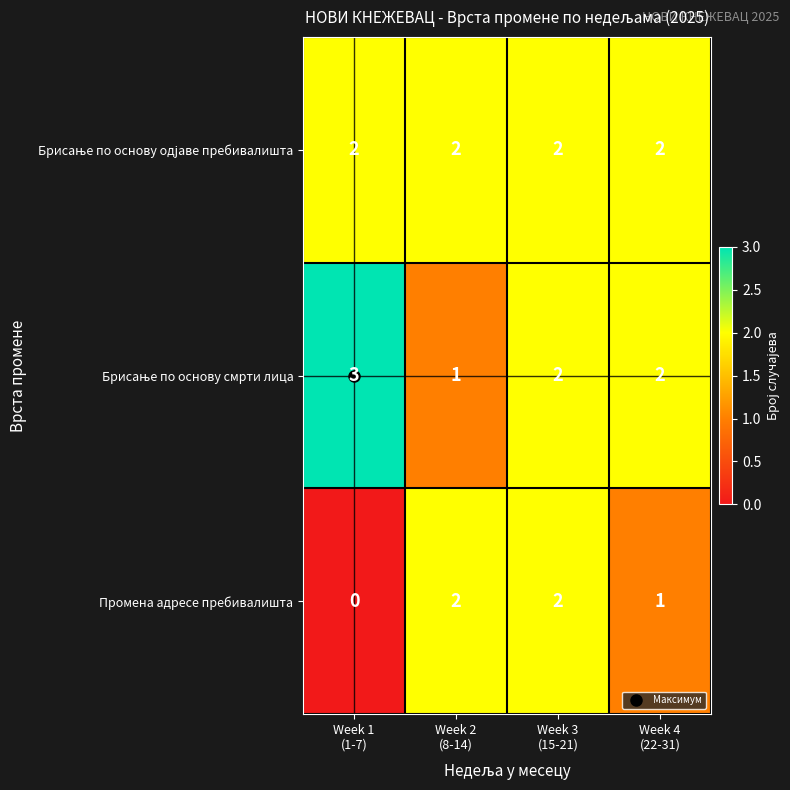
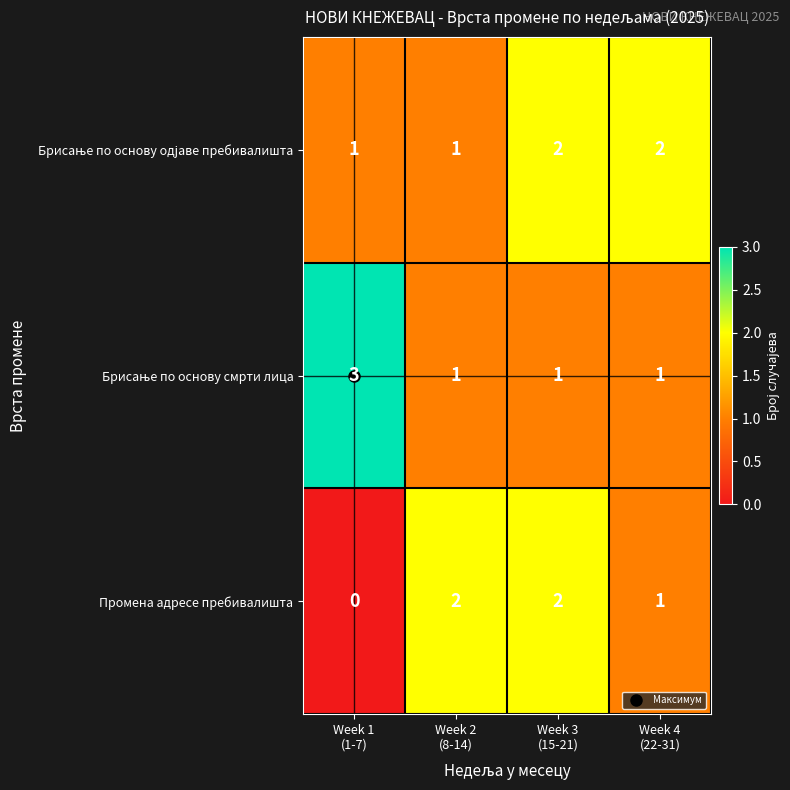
Брисање по основу одјаве пребивалишта, Week 1 (1-7): 2 -> 1
Брисање по основу одјаве пребивалишта, Week 2 (8-14): 2 -> 1
Брисање по основу смрти лица, Week 3 (15-21): 2 -> 1
Брисање по основу смрти лица, Week 4 (22-31): 2 -> 1
